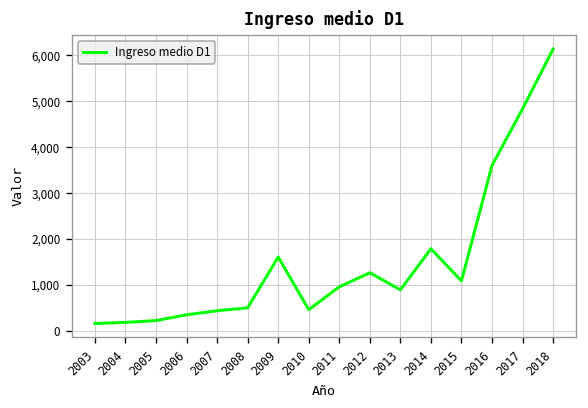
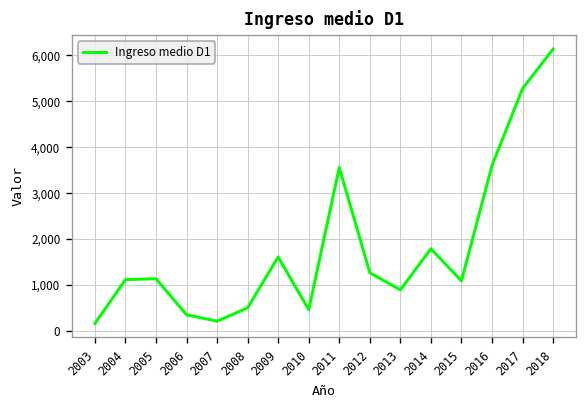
2004: 200 -> 1,100
2005: 200 -> 1,100
2007: 400 -> 200
2011: 1,000 -> 3,600
2017: 4,800 -> 5,300
